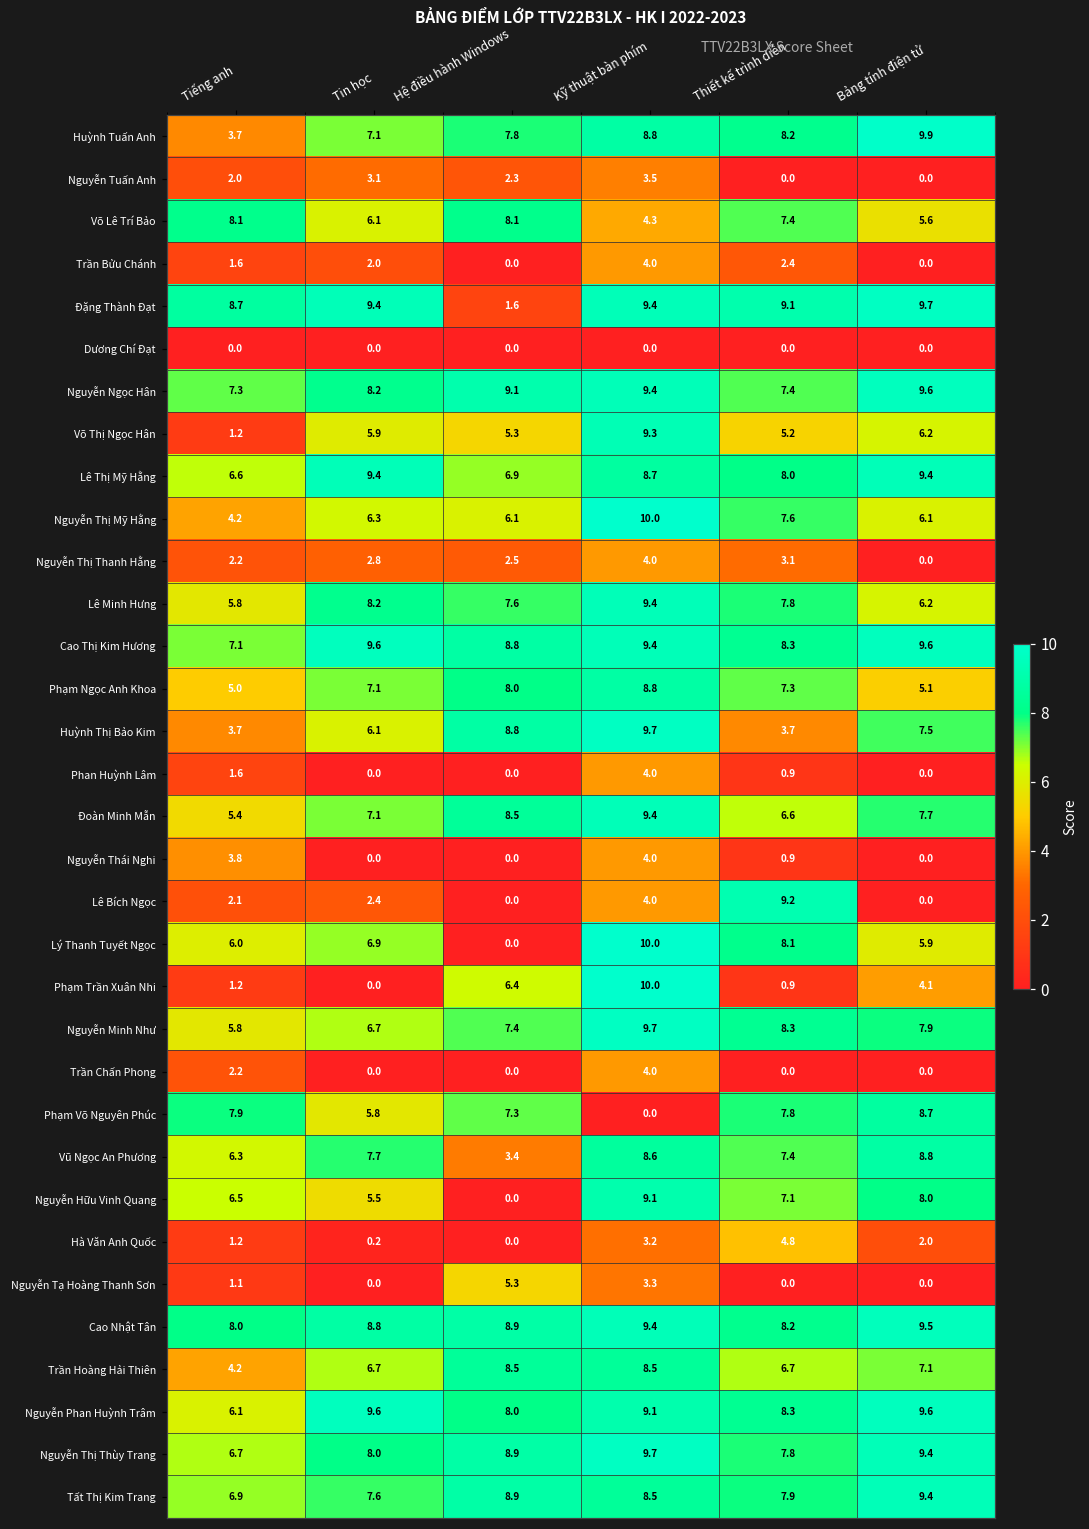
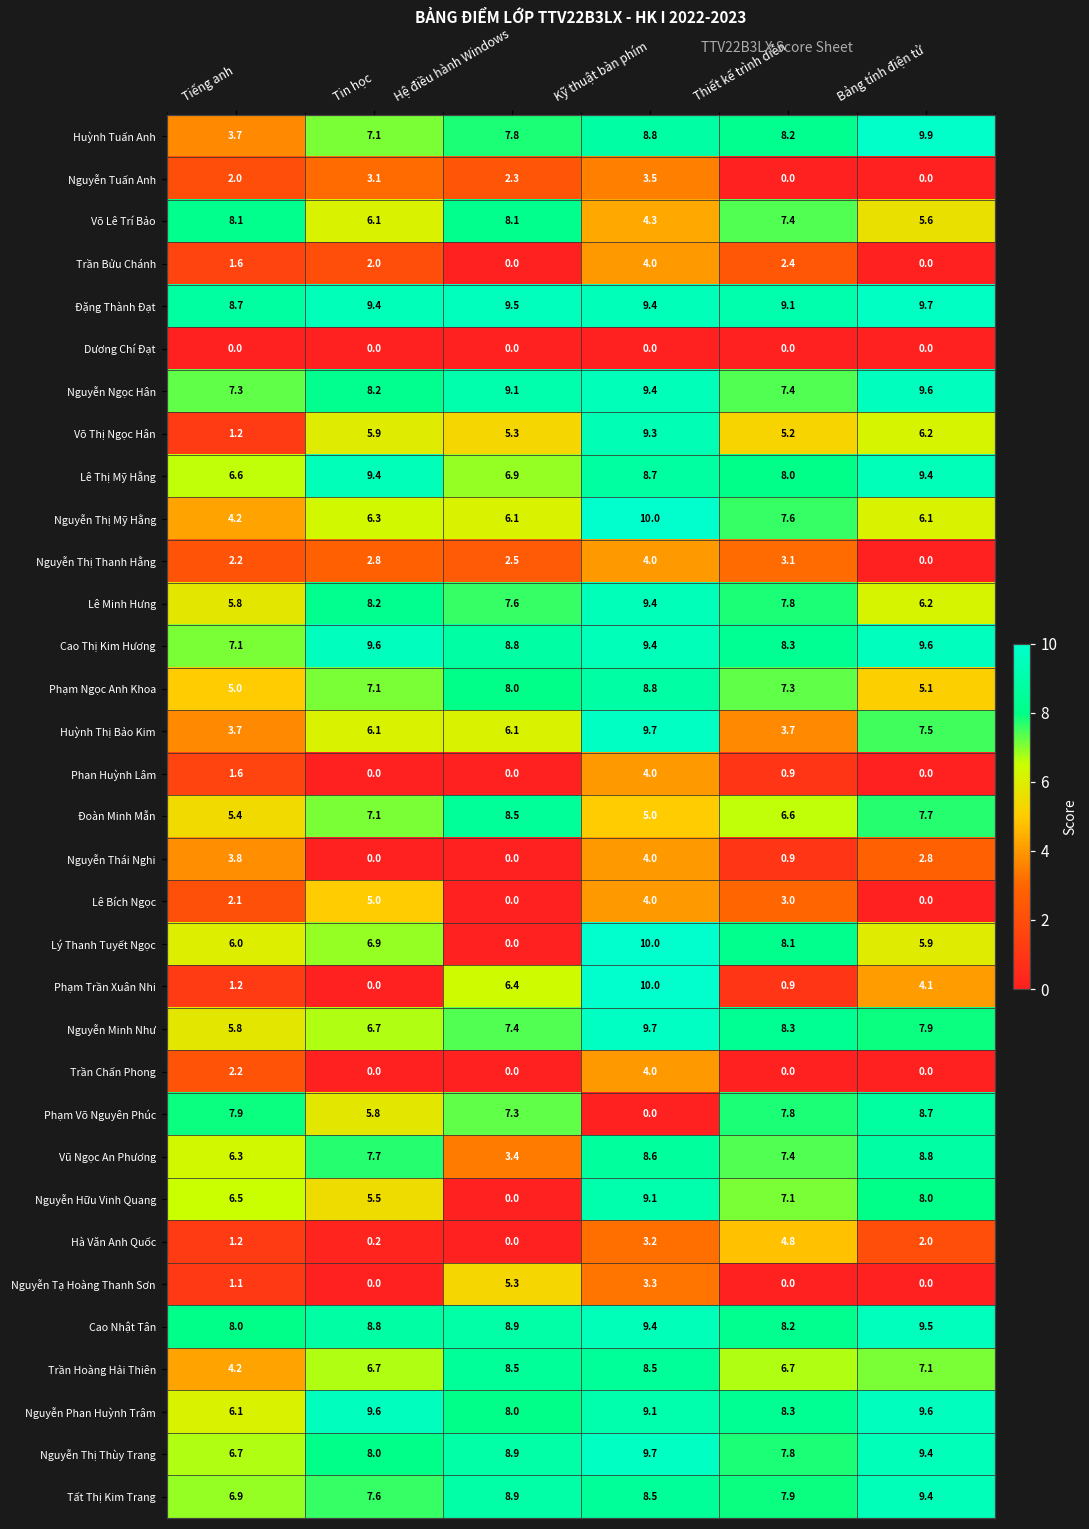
Đặng Thành Đạt, Hệ điều hành Windows: 1.6 -> 9.5
Huỳnh Thị Bảo Kim, Hệ điều hành Windows: 8.8 -> 6.1
Đoàn Minh Mẫn, Kỹ thuật bàn phím: 9.4 -> 5.0
Nguyễn Thái Nghi, Bảng tính điện tử: 0.0 -> 2.8
Lê Bích Ngọc, Tin học: 2.4 -> 5.0
Lê Bích Ngọc, Thiết kế trình diễn: 9.2 -> 3.0
